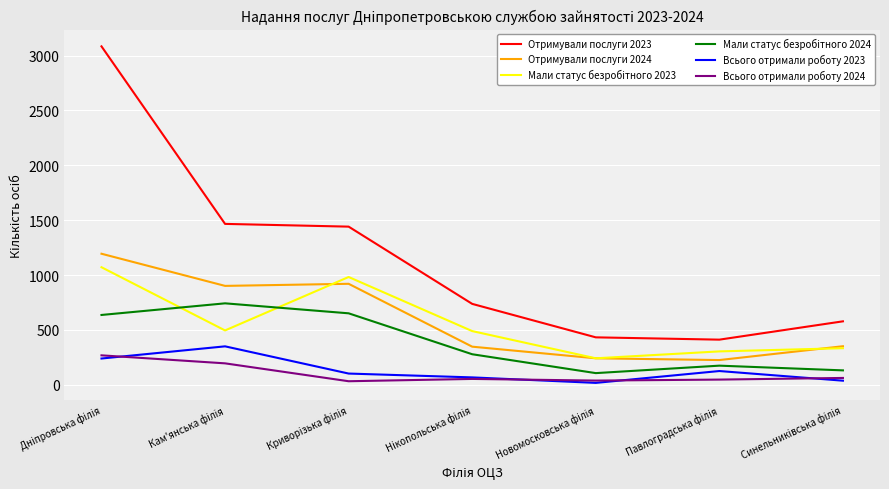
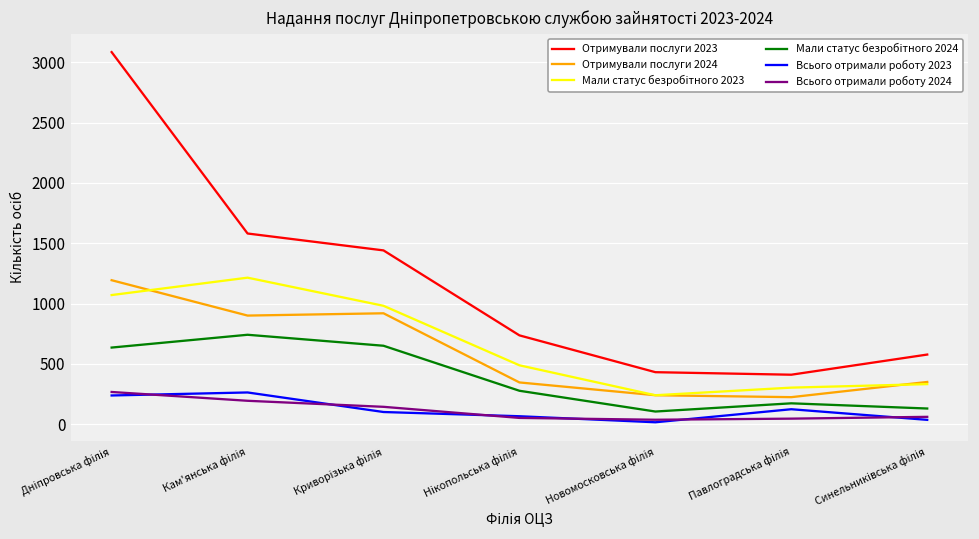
Отримували послуги 2023, Кам'янська філія: 1470 -> 1580
Мали статус безробітного 2023, Кам'янська філія: 500 -> 1220
Всього отримали роботу 2023, Кам'янська філія: 350 -> 260
Всього отримали роботу 2024, Криворізька філія: 30 -> 150
